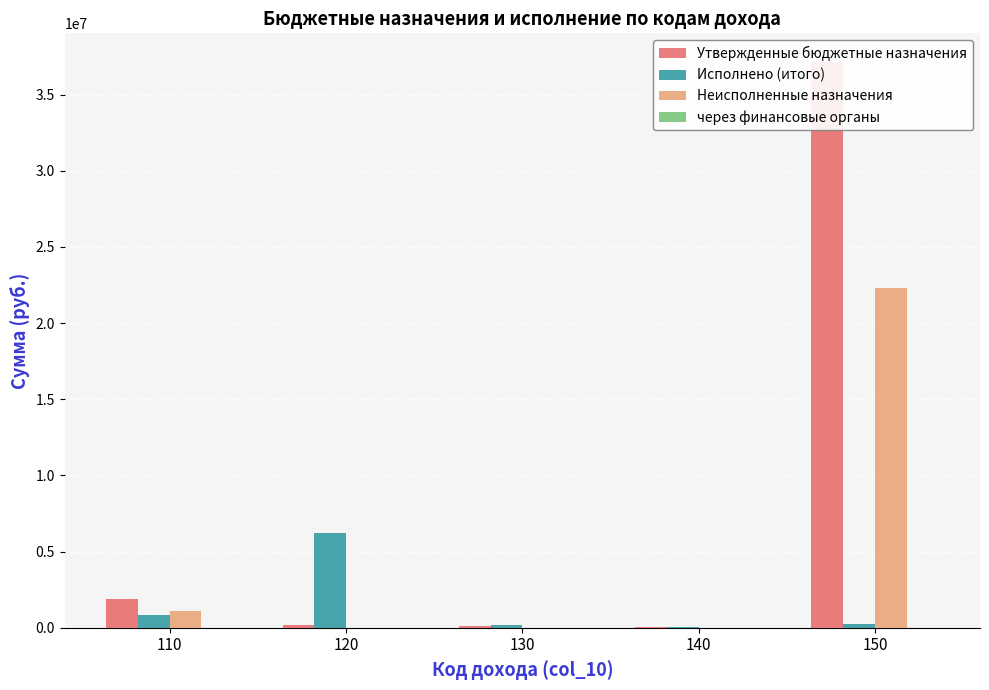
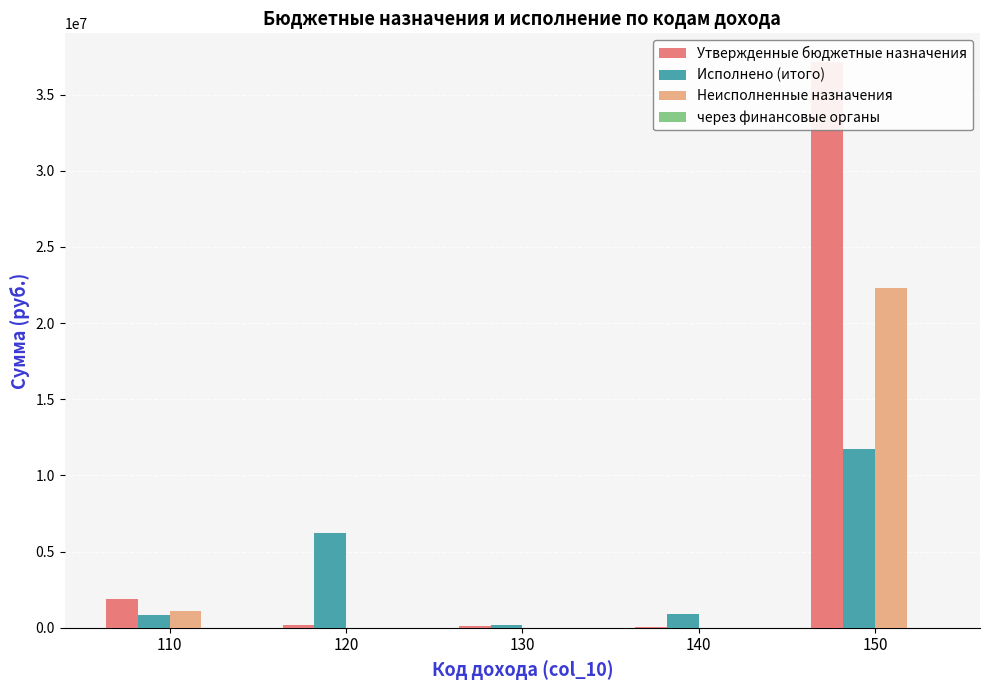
Исполнено (итого), 140: 0 -> 900000
Исполнено (итого), 150: 300000 -> 11700000
